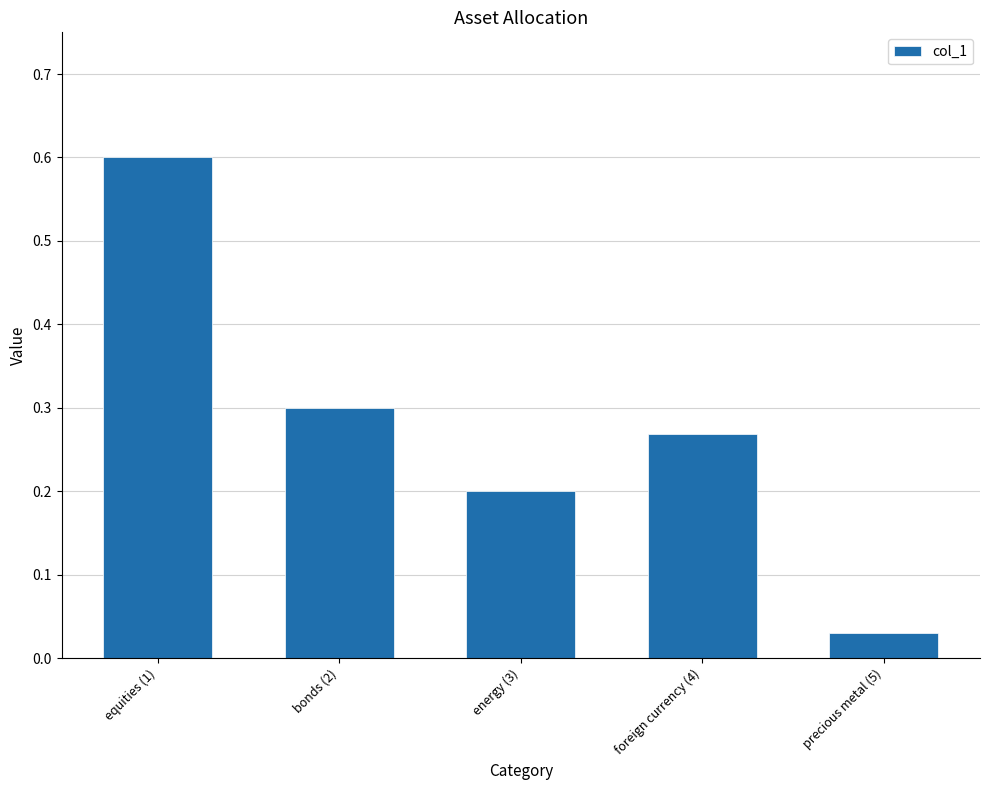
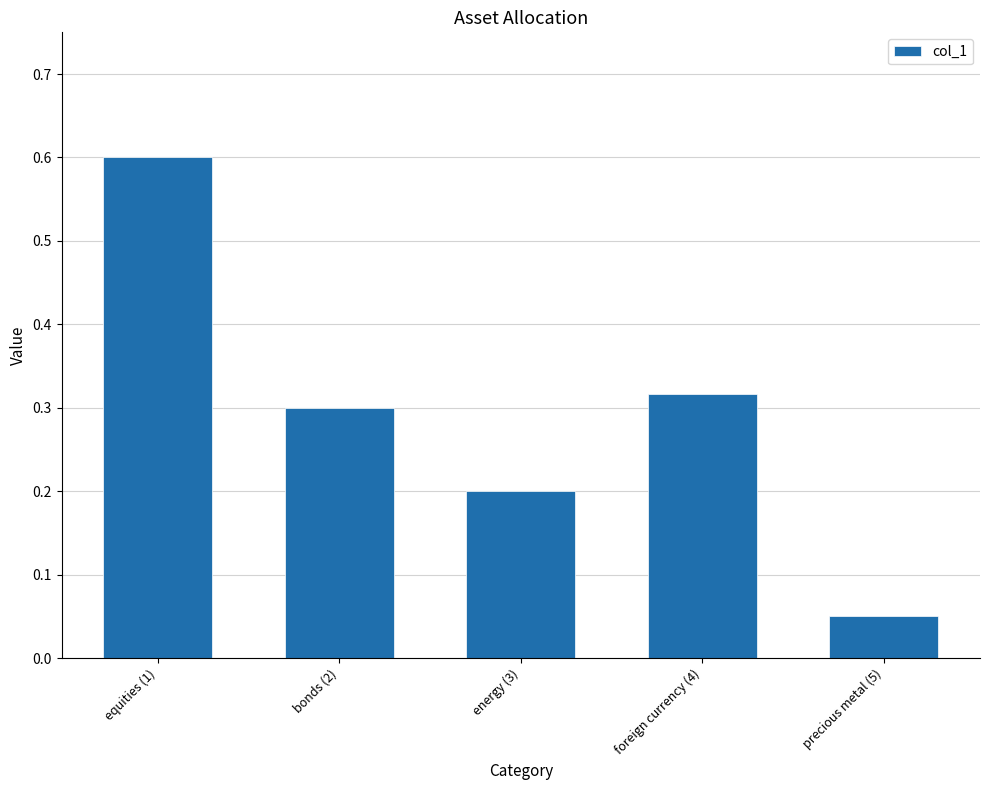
foreign currency (4): 0.27 -> 0.32
precious metal (5): 0.03 -> 0.05
